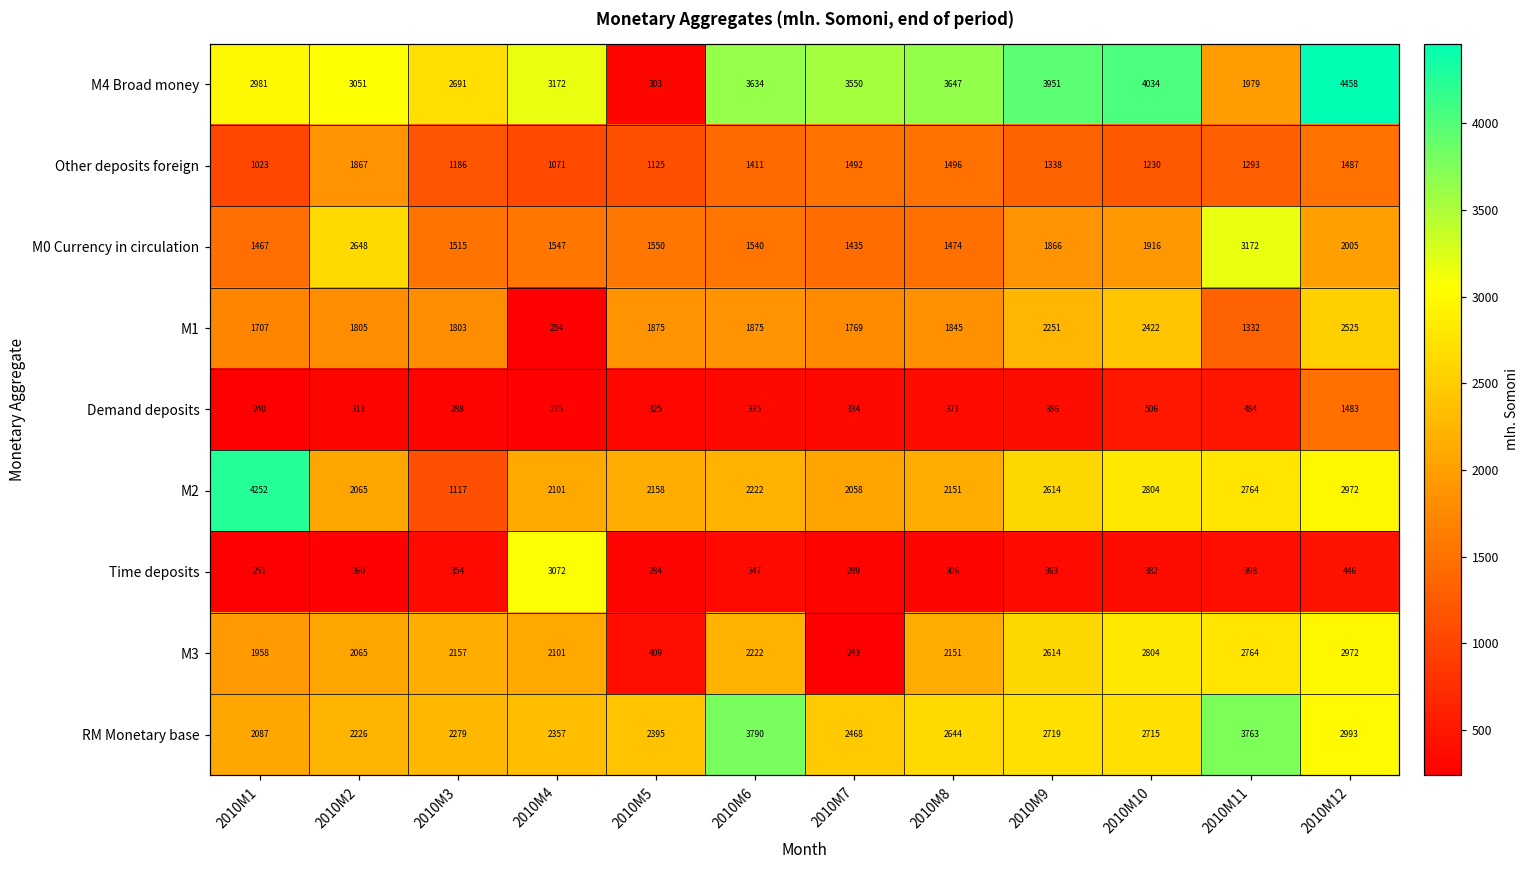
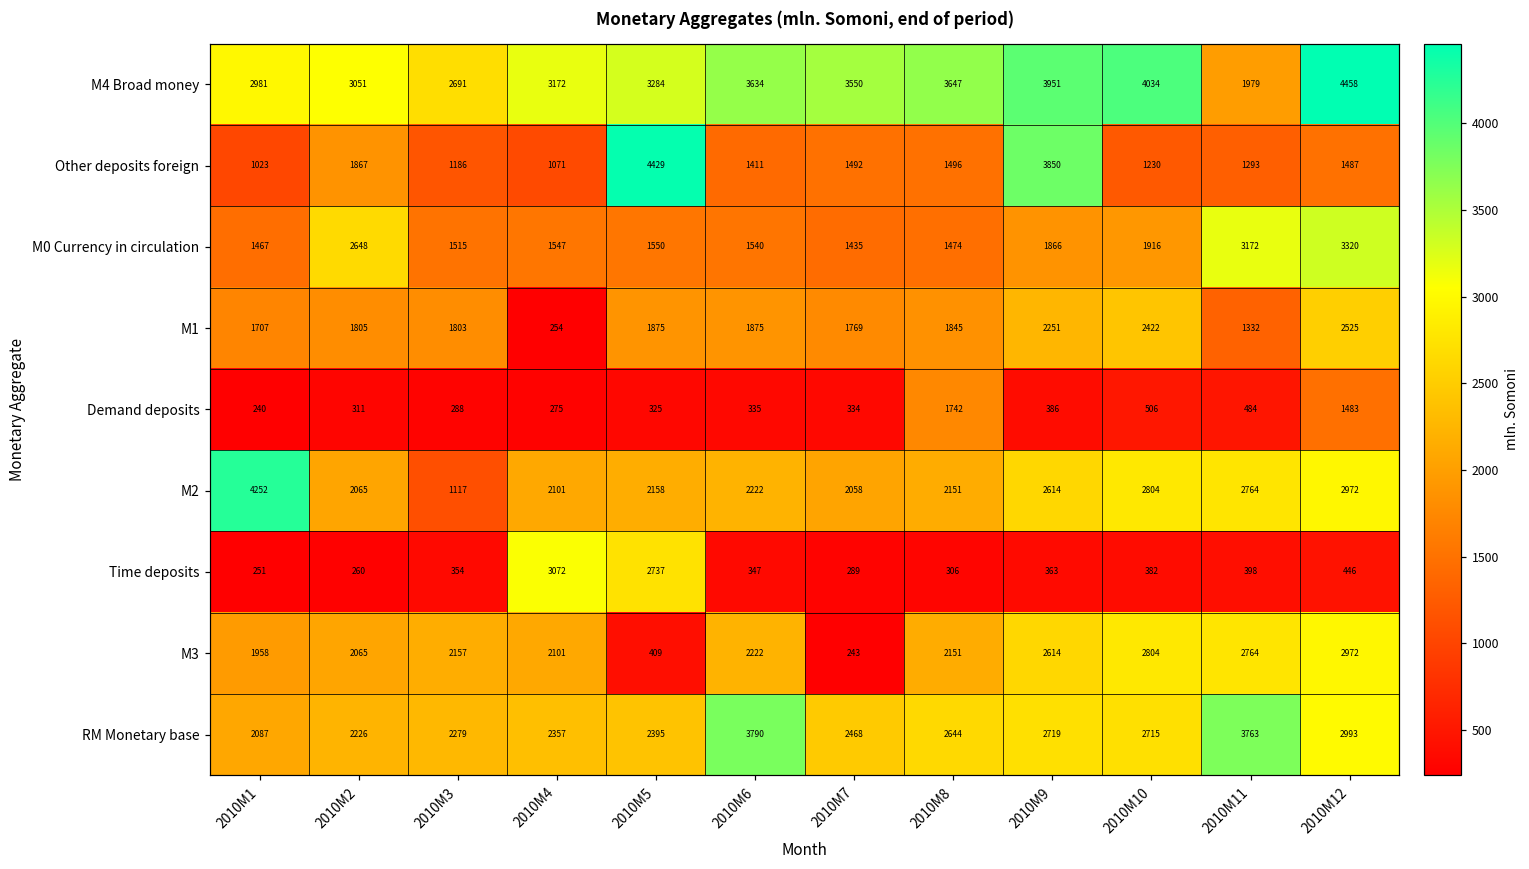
M4 Broad money, 2010M5: 303 -> 3284
Other deposits foreign, 2010M5: 1125 -> 4429
Other deposits foreign, 2010M9: 1338 -> 3850
M0 Currency in circulation, 2010M12: 2005 -> 3320
Demand deposits, 2010M8: 371 -> 1742
Time deposits, 2010M5: 284 -> 2737
